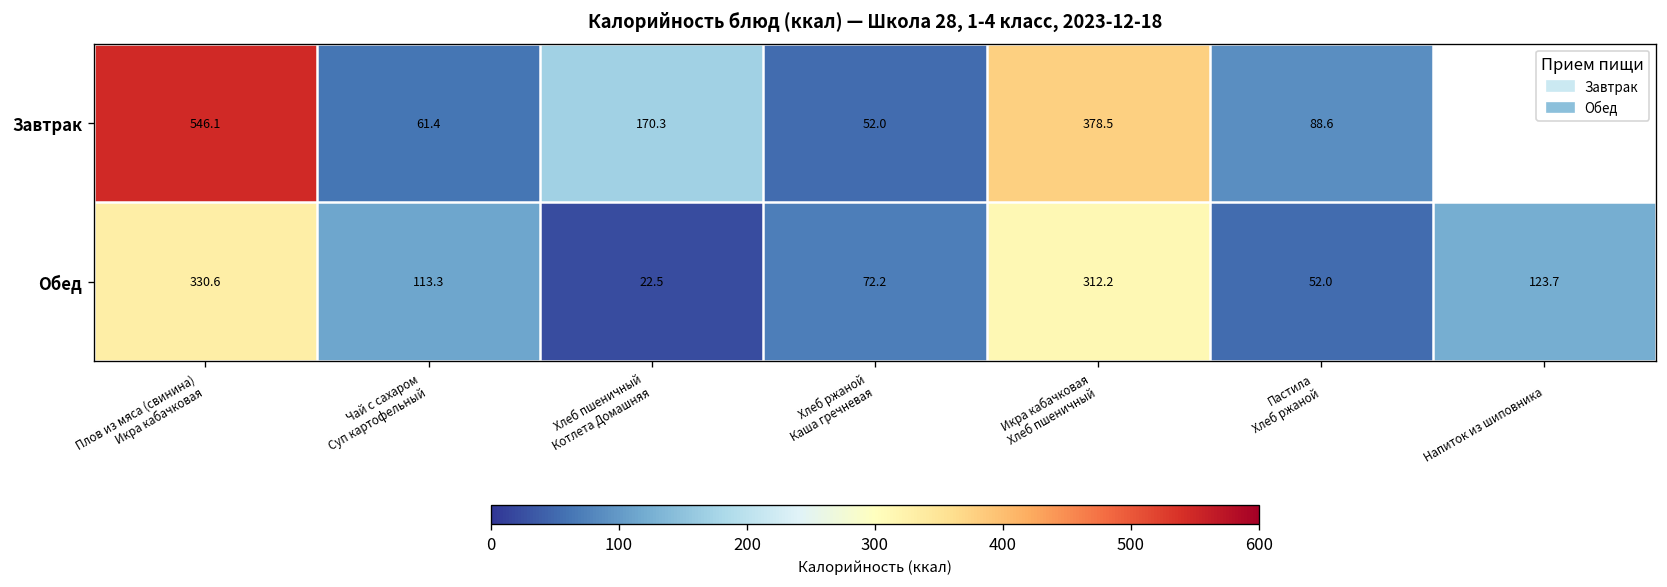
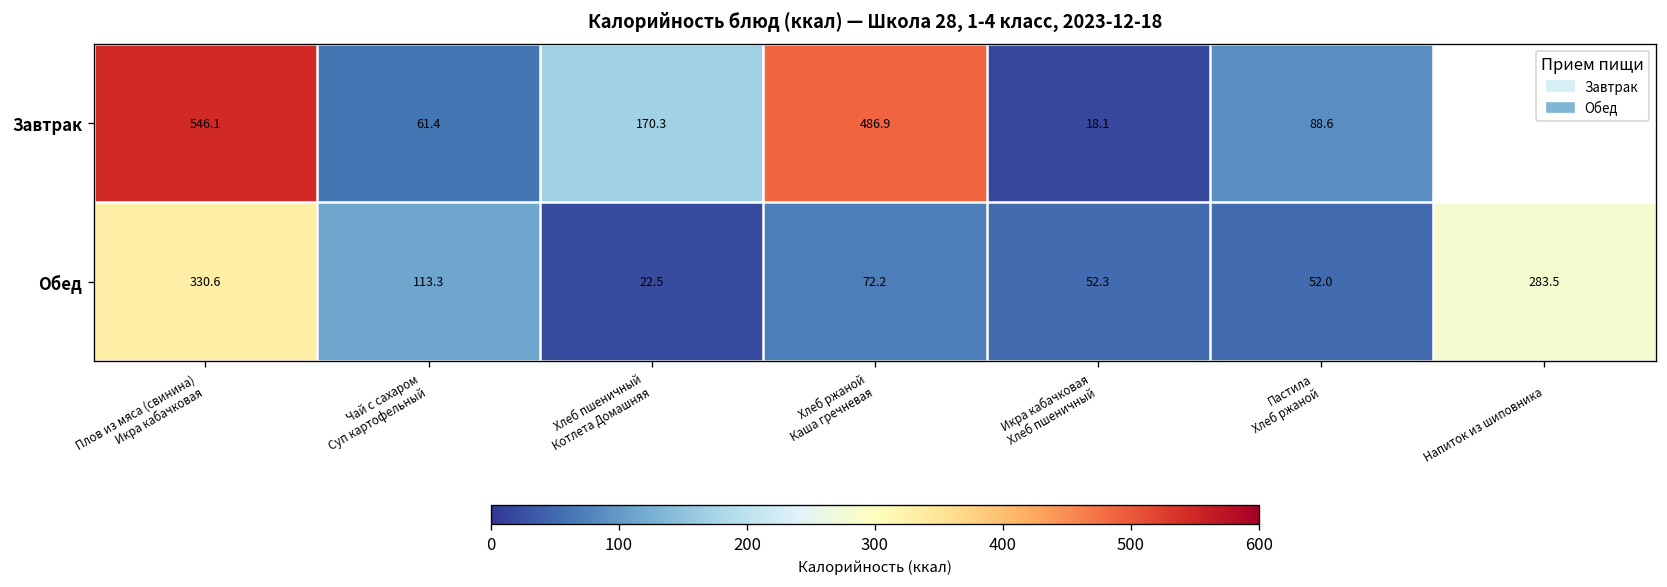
Завтрак, Хлеб ржаной Каша гречневая: 52.0 -> 486.9
Завтрак, Икра кабачковая Хлеб пшеничный: 378.5 -> 18.1
Обед, Икра кабачковая Хлеб пшеничный: 312.2 -> 52.3
Обед, Напиток из шиповника: 123.7 -> 283.5
